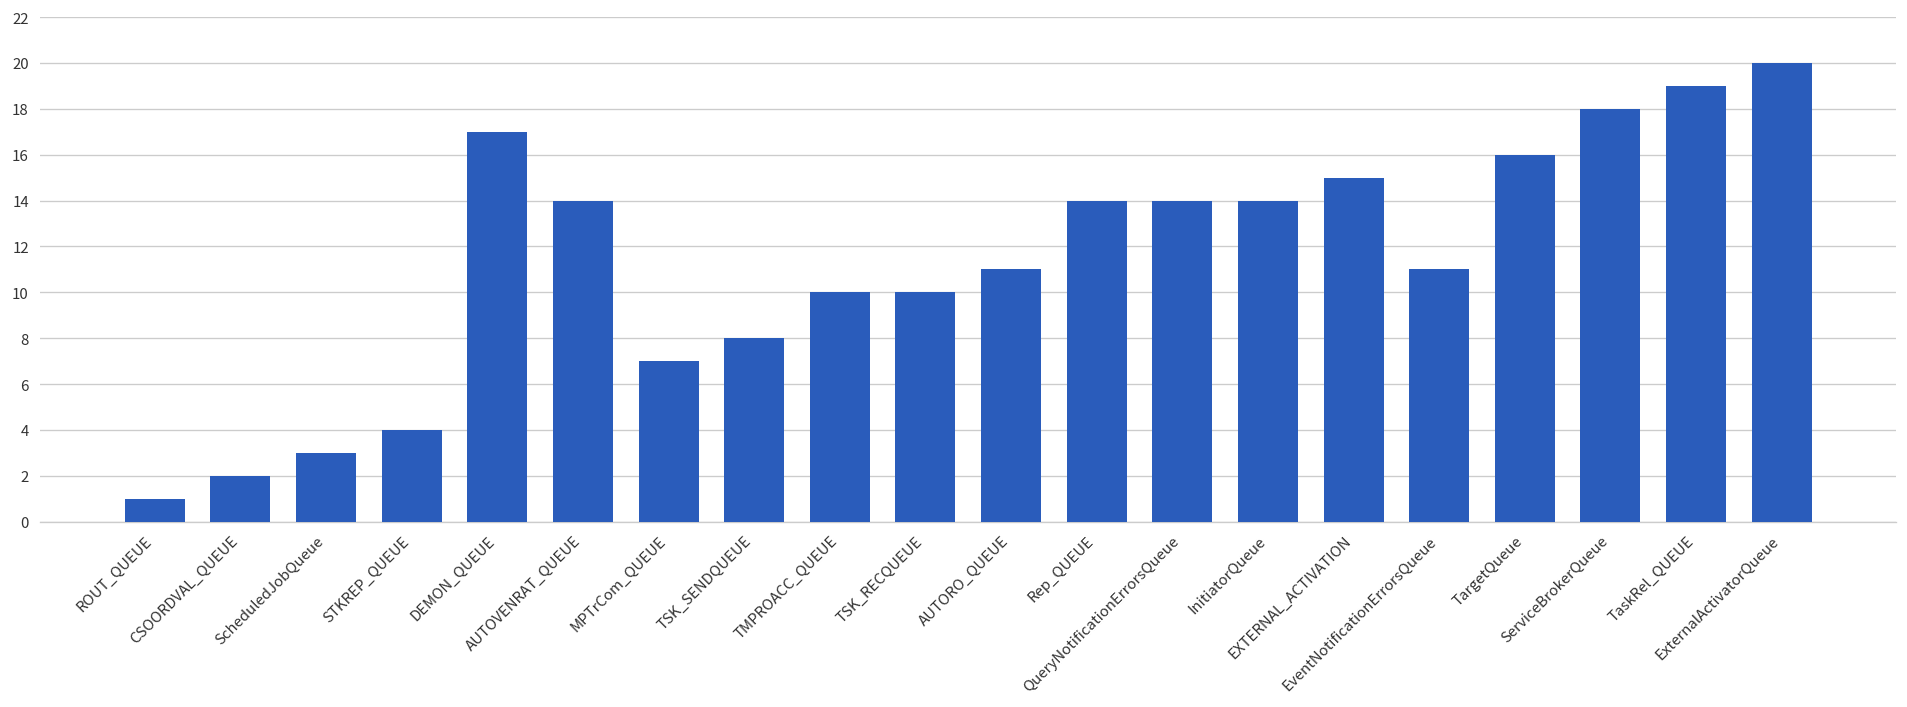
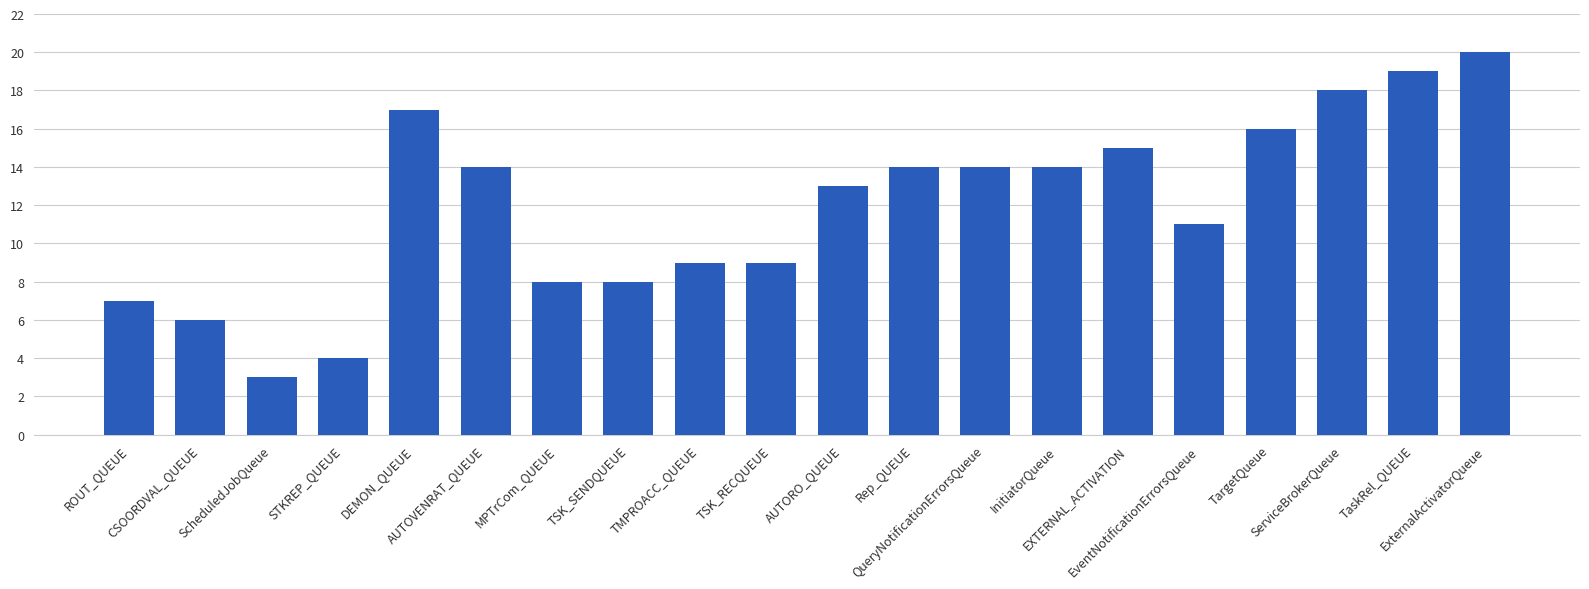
ROUT_QUEUE: 1 -> 7
CSOORDVAL_QUEUE: 2 -> 6
MPTrCom_QUEUE: 7 -> 8
TMPROACC_QUEUE: 10 -> 9
TSK_RECQUEUE: 10 -> 9
AUTORO_QUEUE: 11 -> 13
